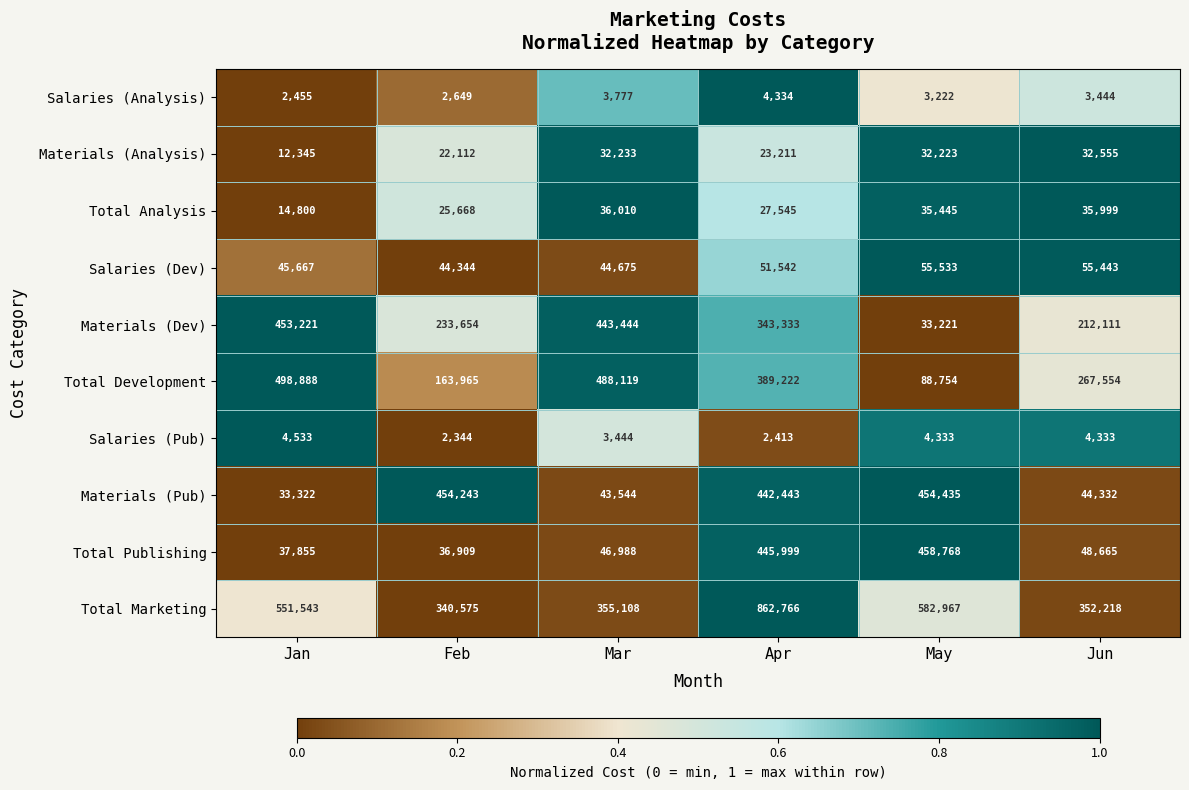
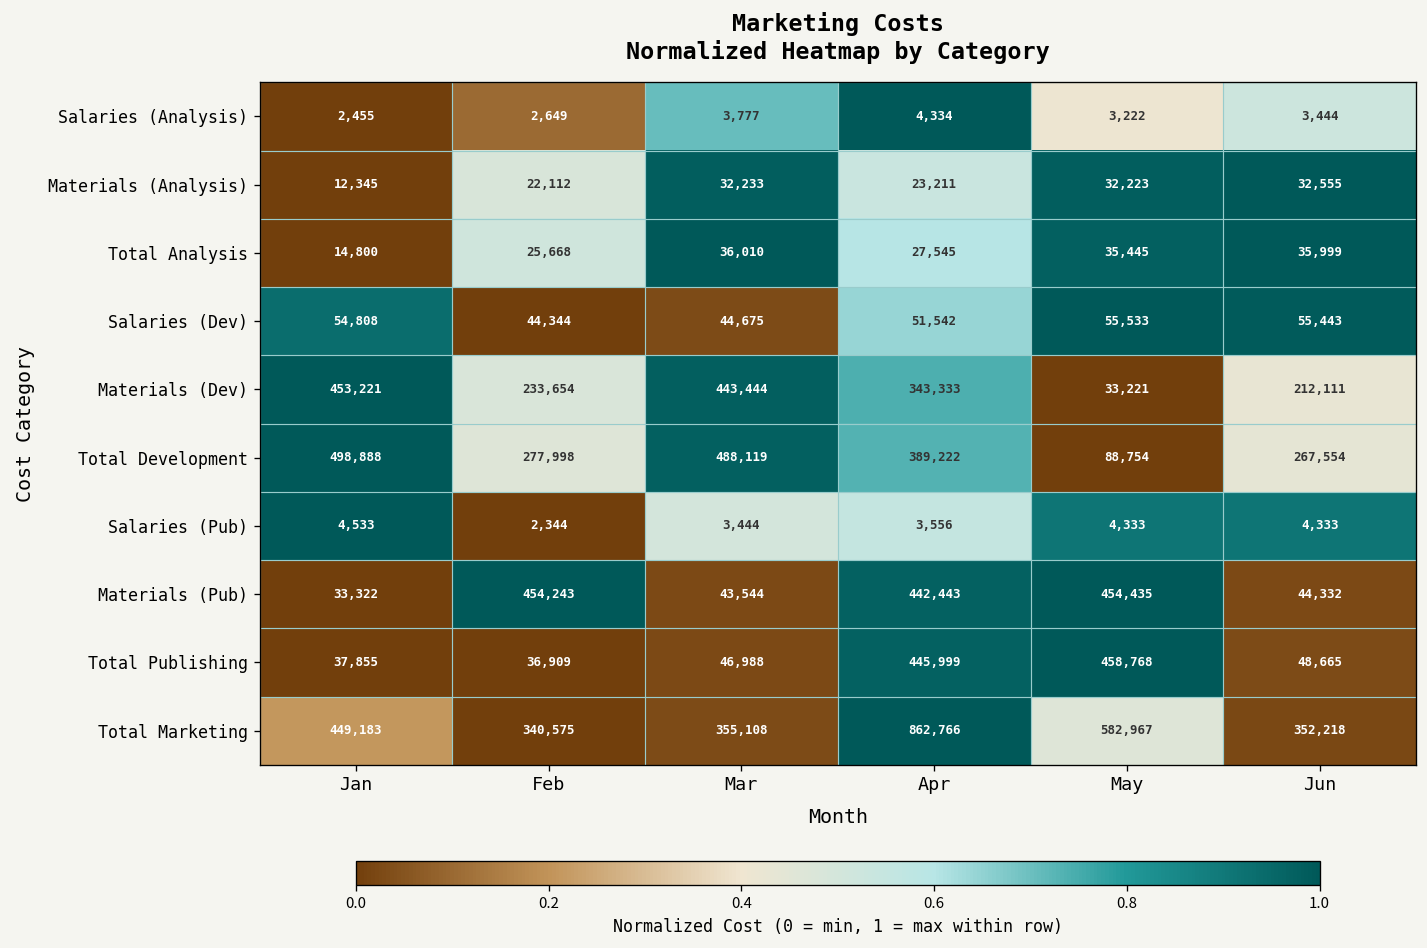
Salaries (Dev), Jan: 45,667 -> 54,808
Total Development, Feb: 163,965 -> 277,998
Salaries (Pub), Apr: 2,413 -> 3,556
Total Marketing, Jan: 551,543 -> 449,183
